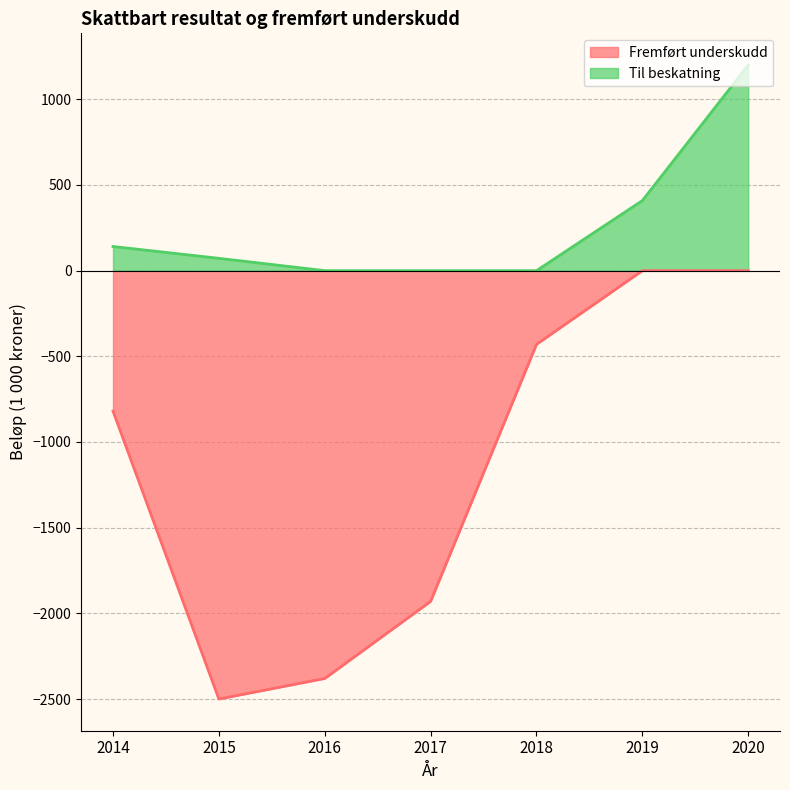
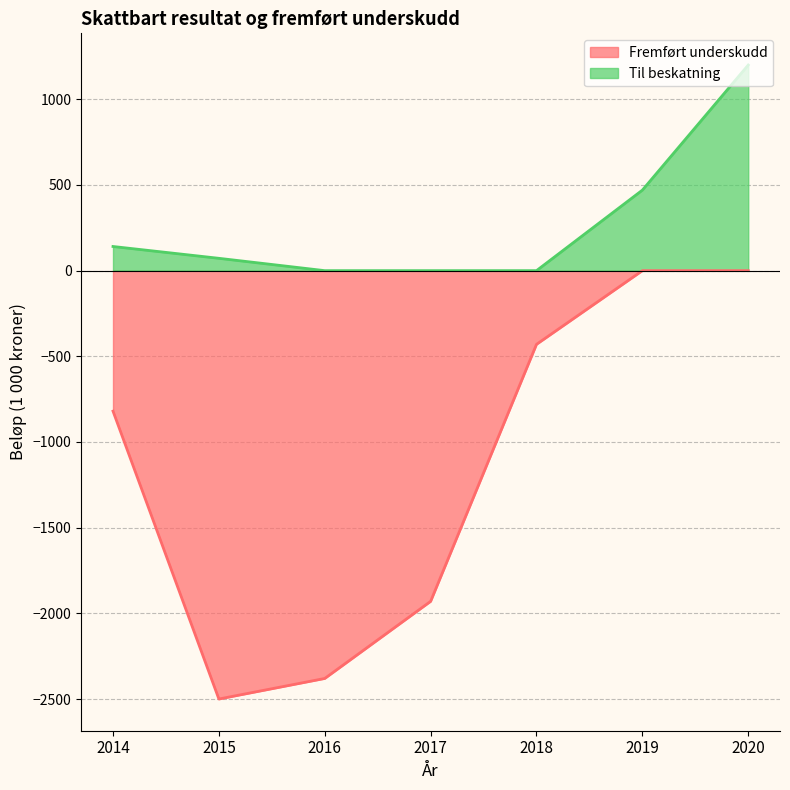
Til beskatning, 2019: 410 -> 470
